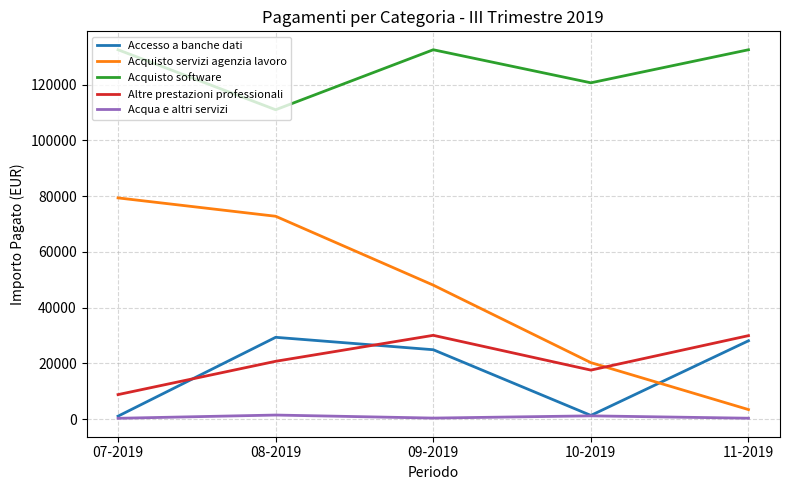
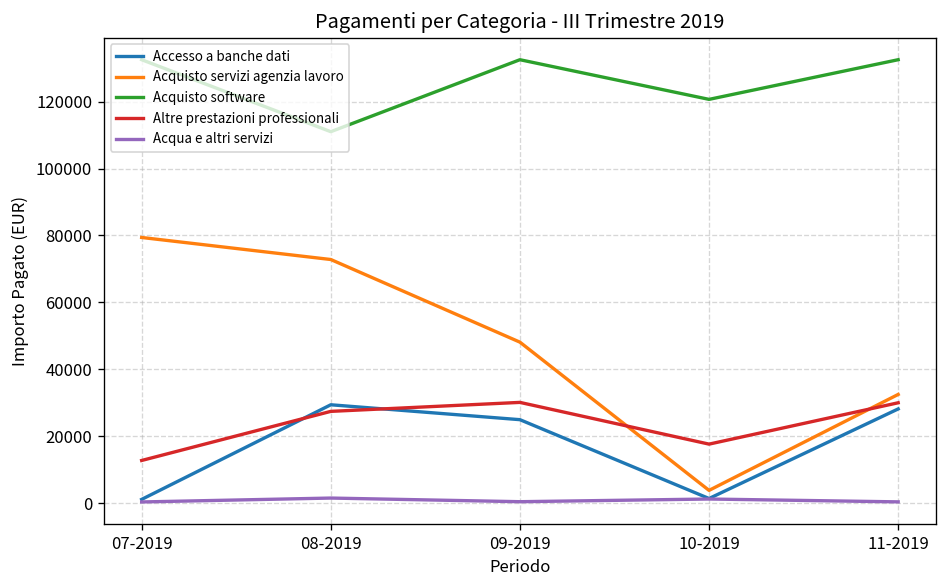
Altre prestazioni professionali, 07-2019: 9000 -> 13000
Altre prestazioni professionali, 08-2019: 21000 -> 27000
Acquisto servizi agenzia lavoro, 10-2019: 20000 -> 4000
Acquisto servizi agenzia lavoro, 11-2019: 3000 -> 32000
